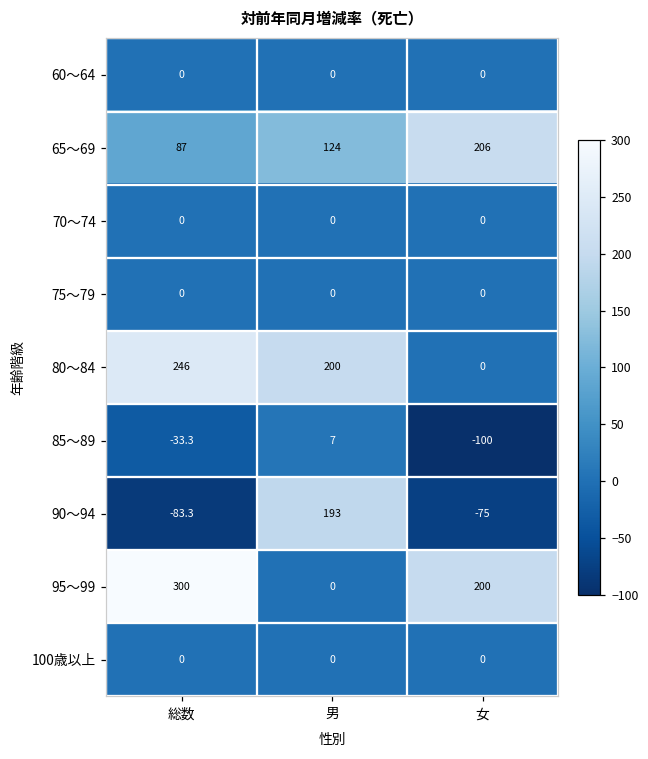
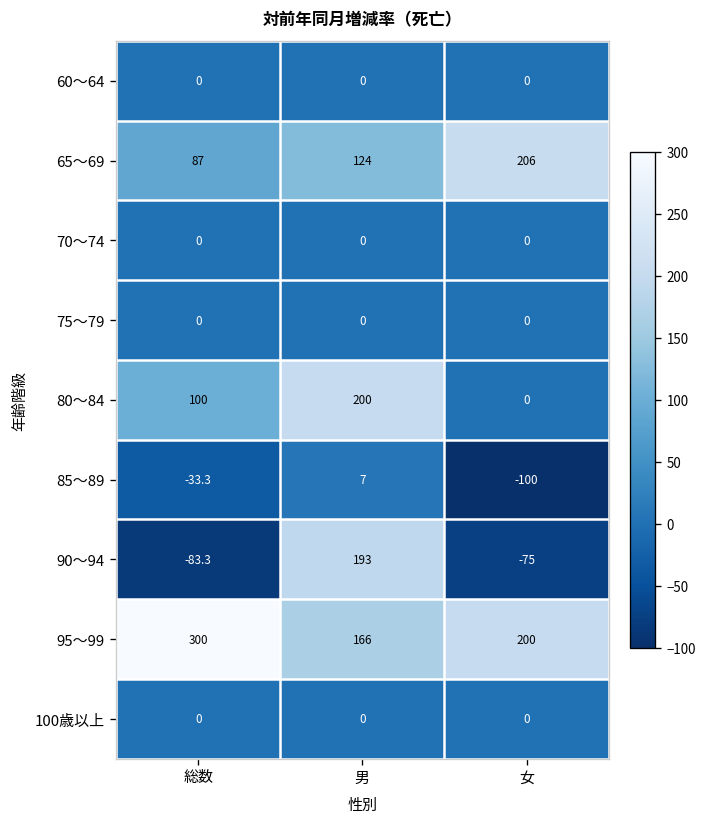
80～84, 総数: 246 -> 100
95～99, 男: 0 -> 166
